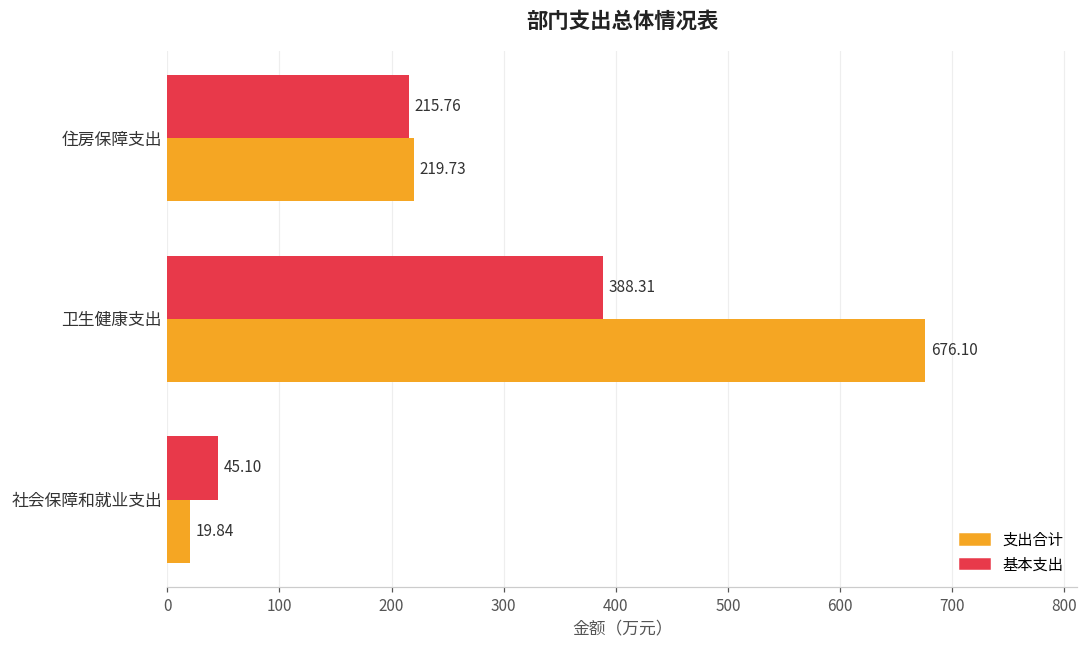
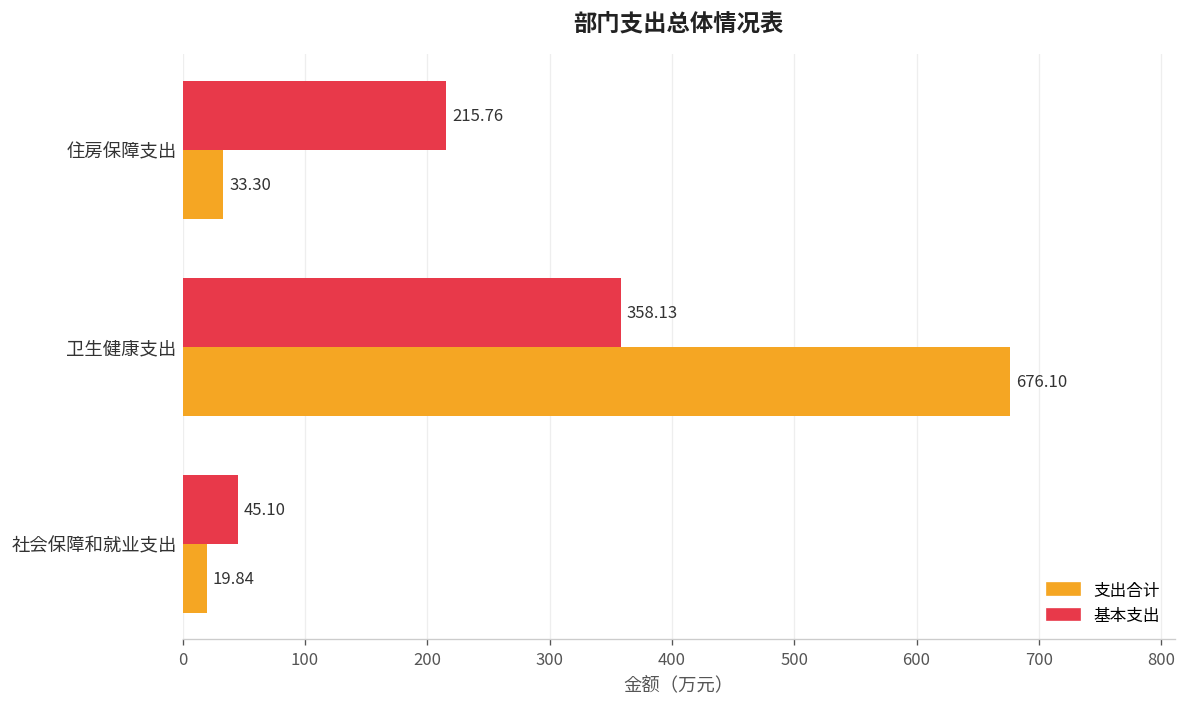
支出合计, 住房保障支出: 219.73 -> 33.30
基本支出, 卫生健康支出: 388.31 -> 358.13
